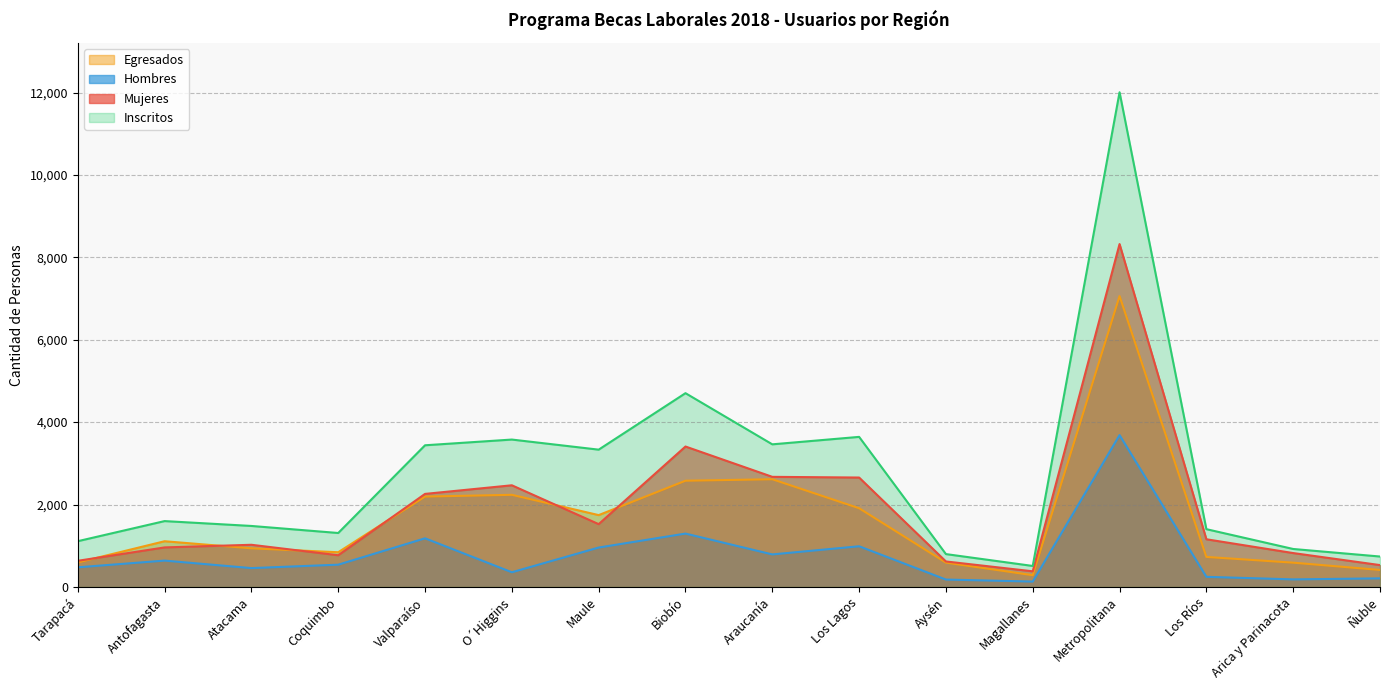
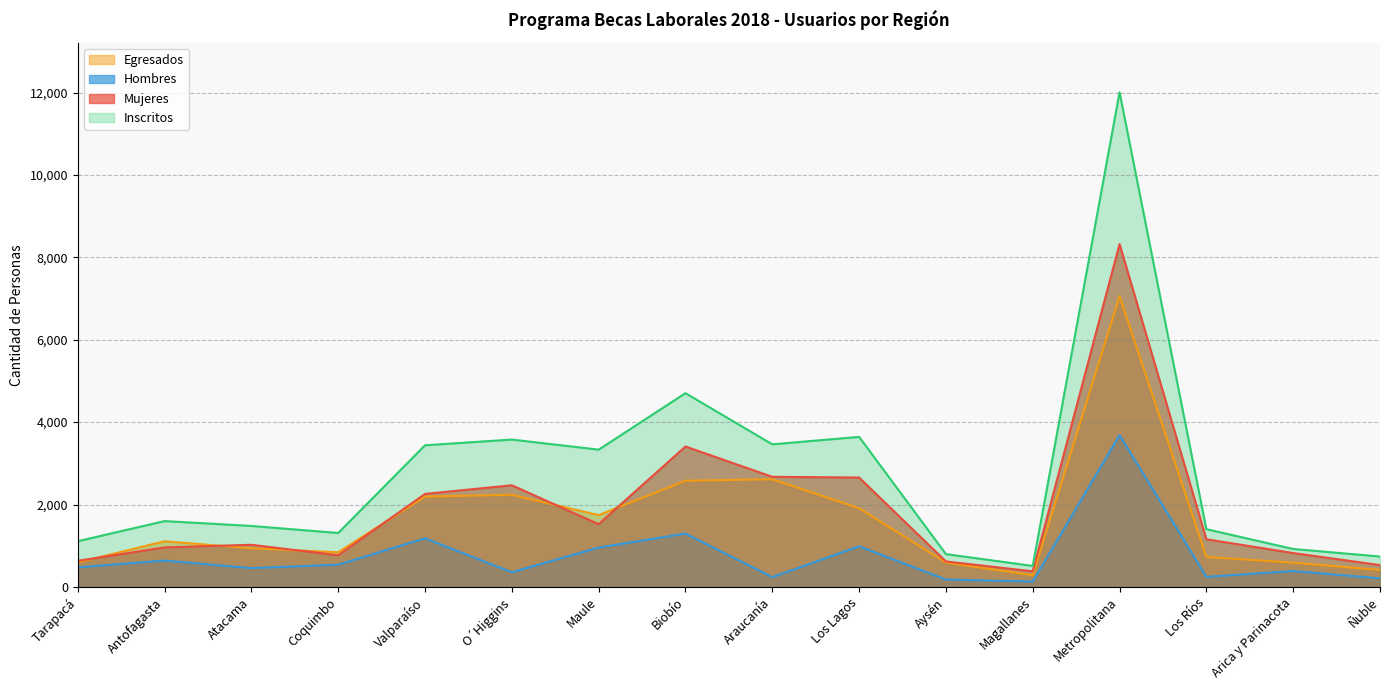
Hombres, Araucanía: 800 -> 200
Hombres, Arica y Parinacota: 200 -> 400
